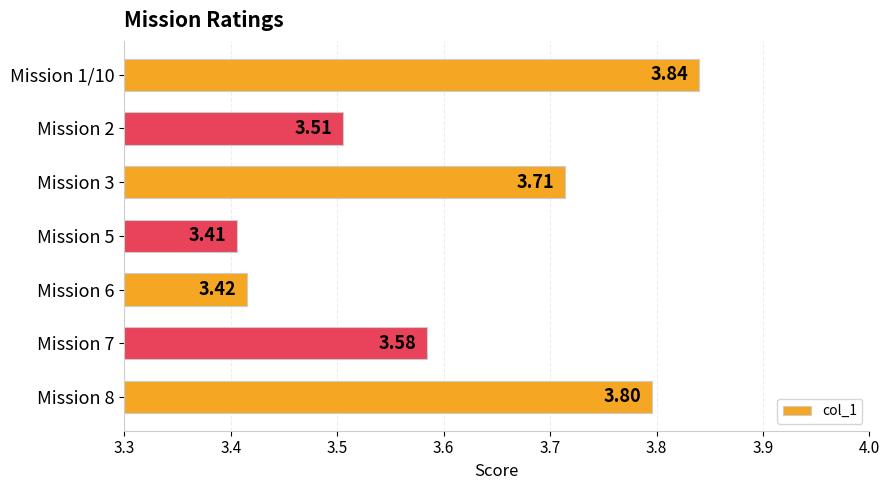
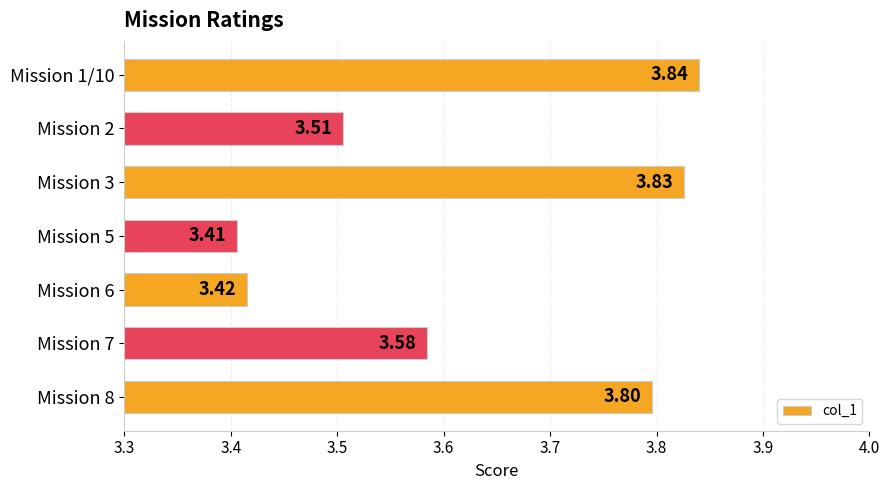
Mission 3: 3.71 -> 3.83
